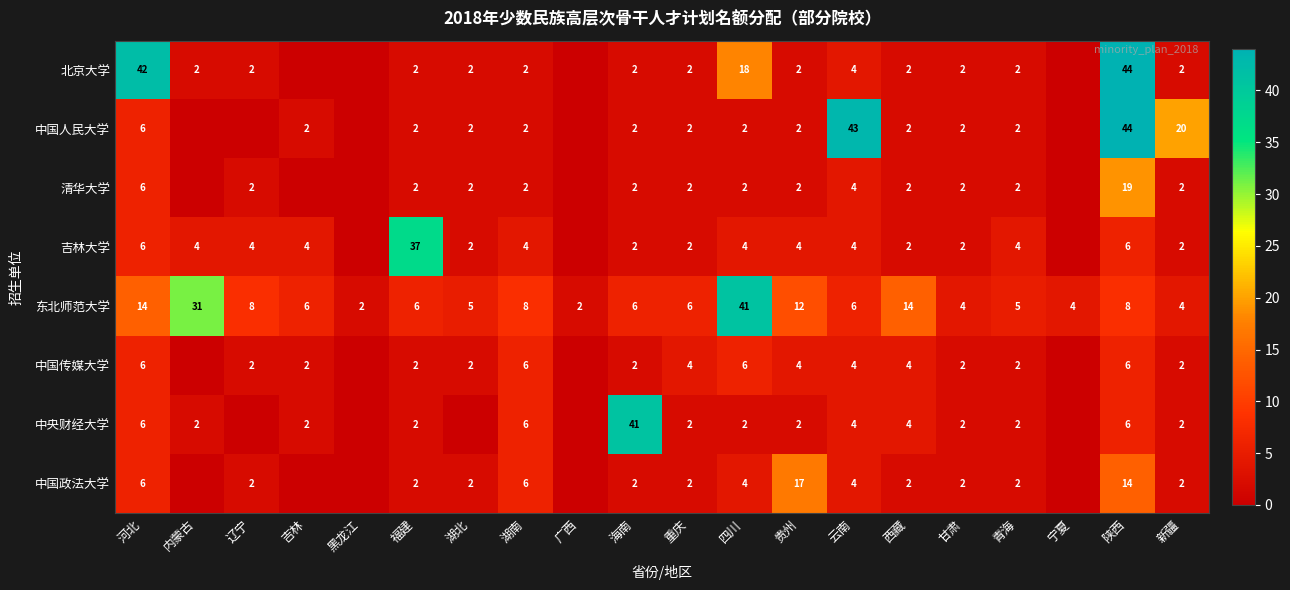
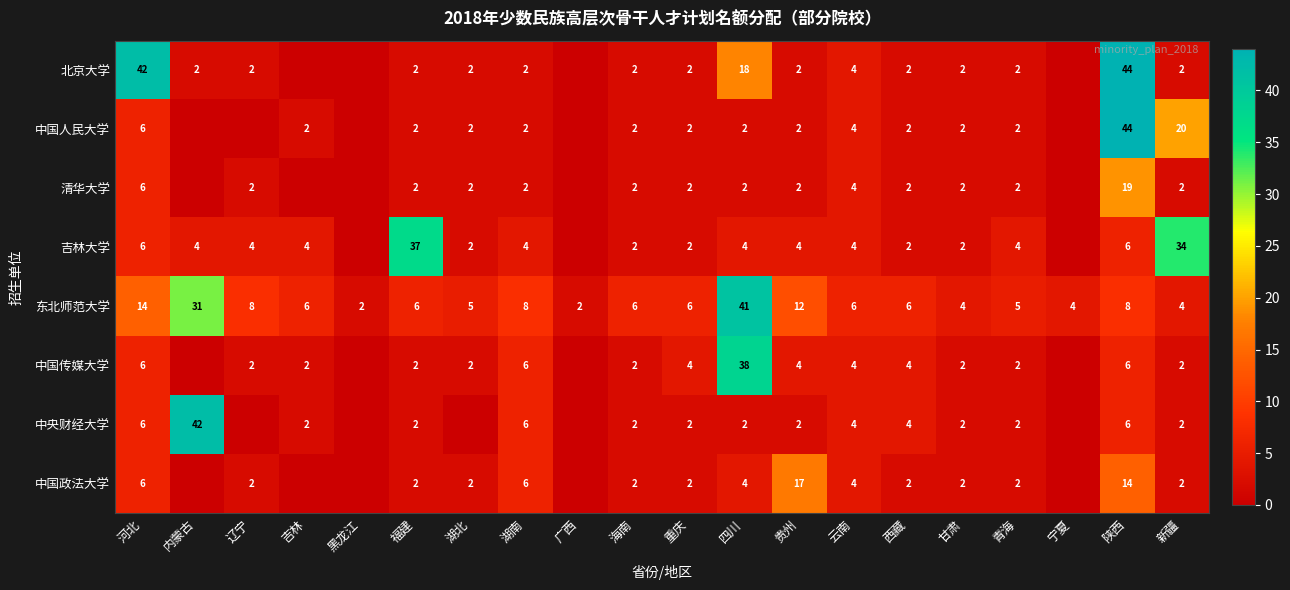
中国人民大学, 云南: 43 -> 4
吉林大学, 新疆: 2 -> 34
东北师范大学, 西藏: 14 -> 6
中国传媒大学, 四川: 6 -> 38
中央财经大学, 内蒙古: 2 -> 42
中央财经大学, 海南: 41 -> 2
